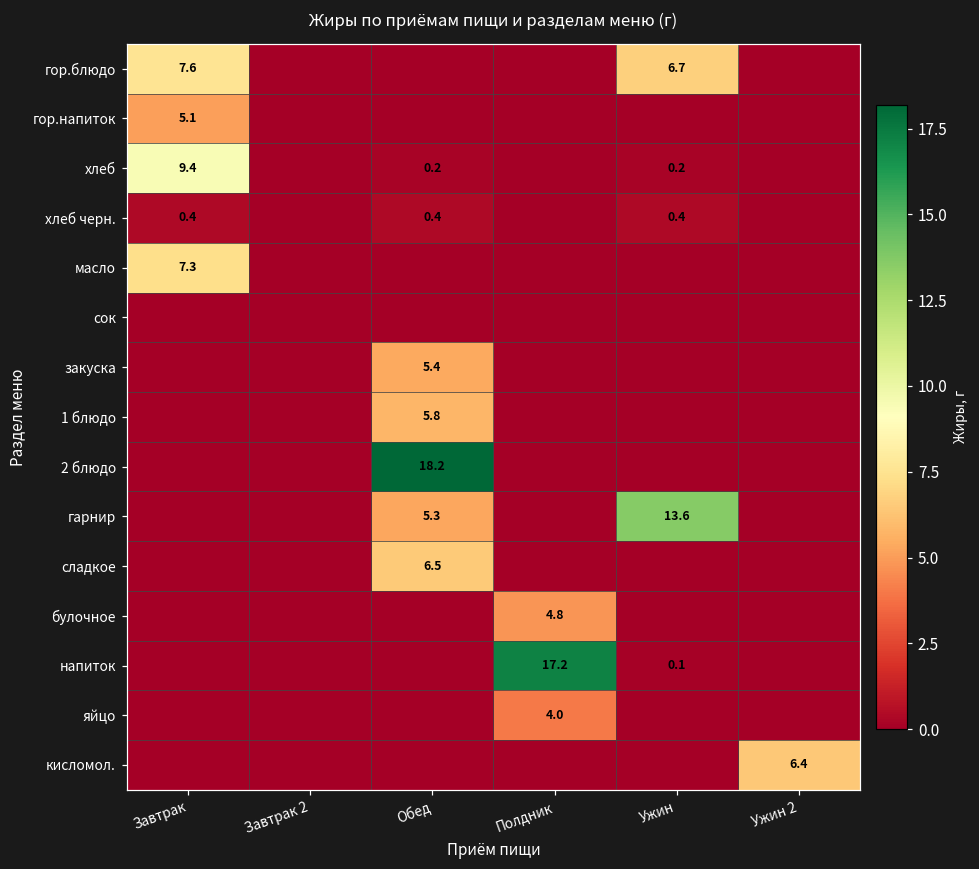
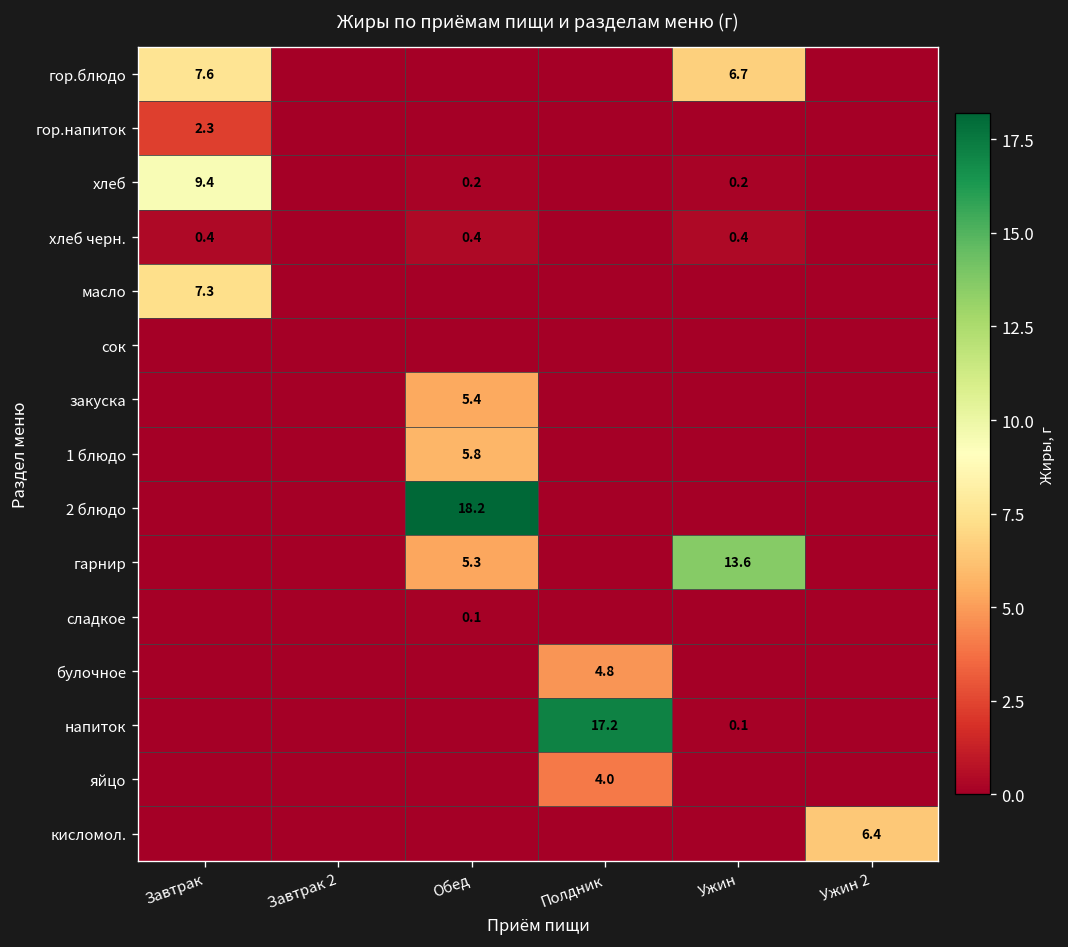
гор.напиток, Завтрак: 5.1 -> 2.3
сладкое, Обед: 6.5 -> 0.1
